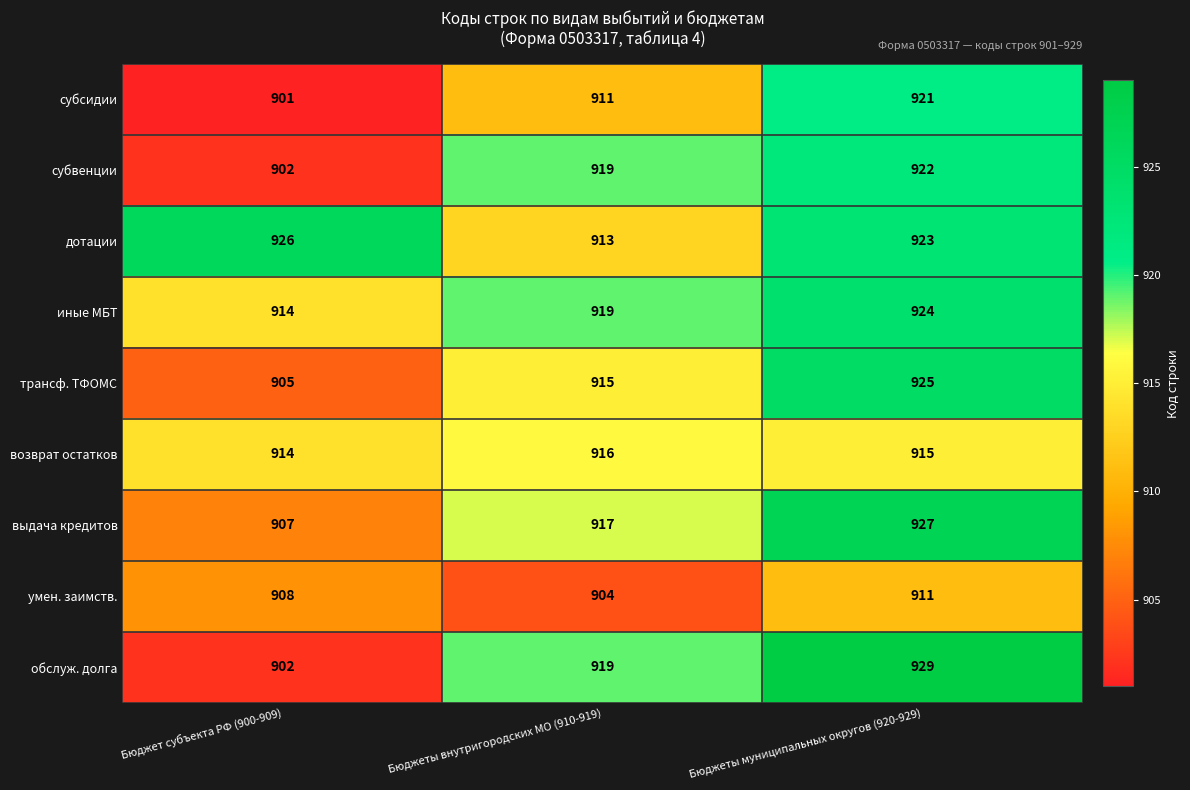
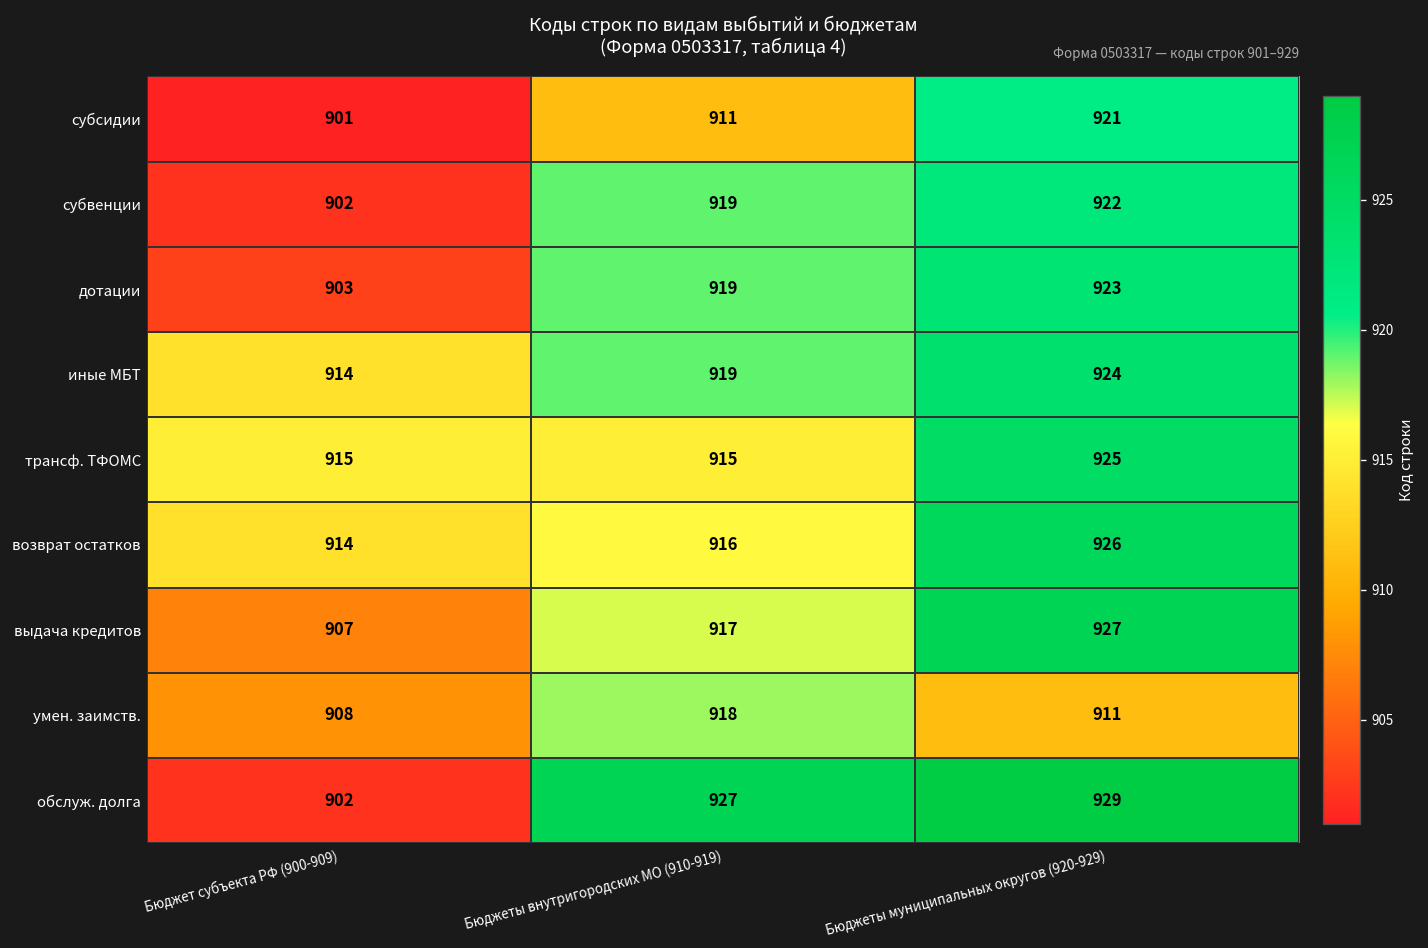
дотации, Бюджет субъекта РФ (900-909): 926 -> 903
дотации, Бюджеты внутригородских МО (910-919): 913 -> 919
трансф. ТФОМС, Бюджет субъекта РФ (900-909): 905 -> 915
возврат остатков, Бюджеты муниципальных округов (920-929): 915 -> 926
умен. заимств., Бюджеты внутригородских МО (910-919): 904 -> 918
обслуж. долга, Бюджеты внутригородских МО (910-919): 919 -> 927
